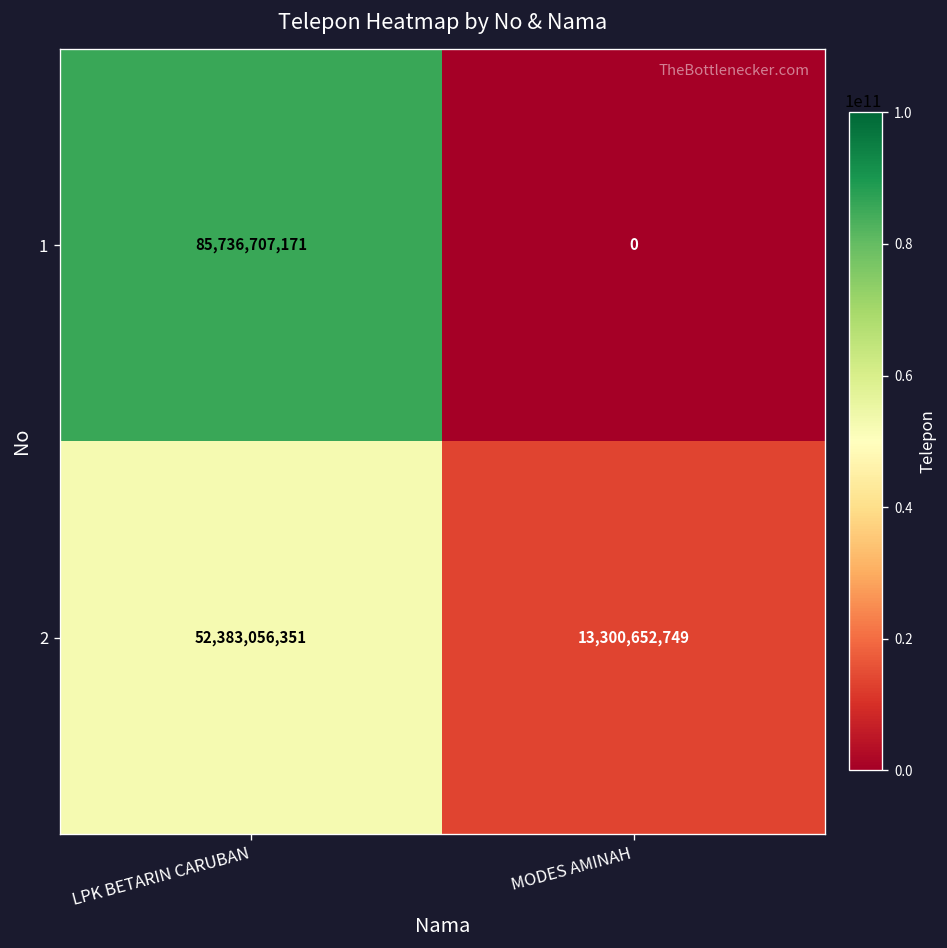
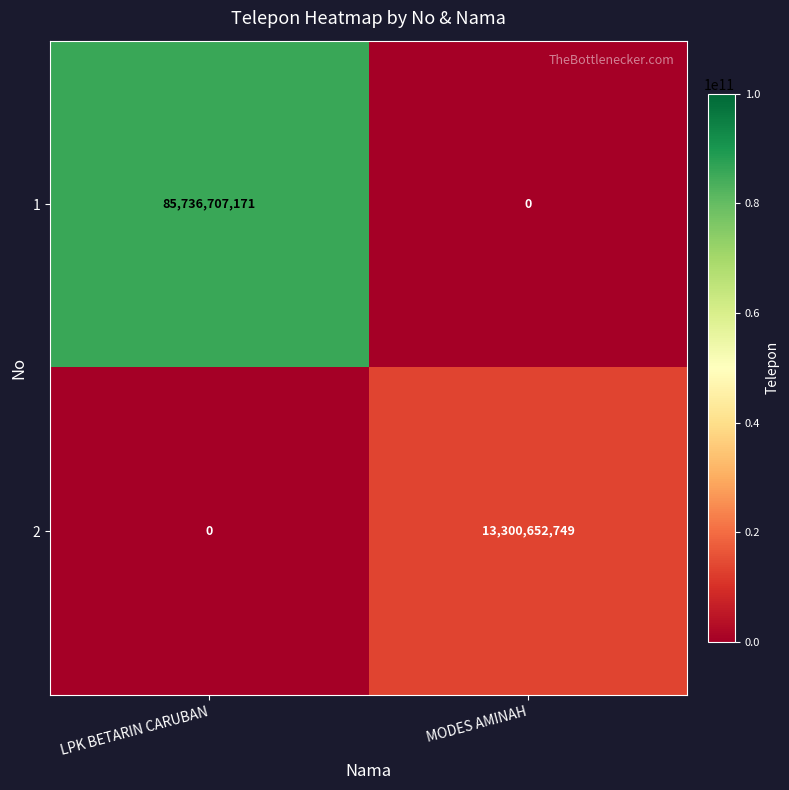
2, LPK BETARIN CARUBAN: 52,383,056,351 -> 0
